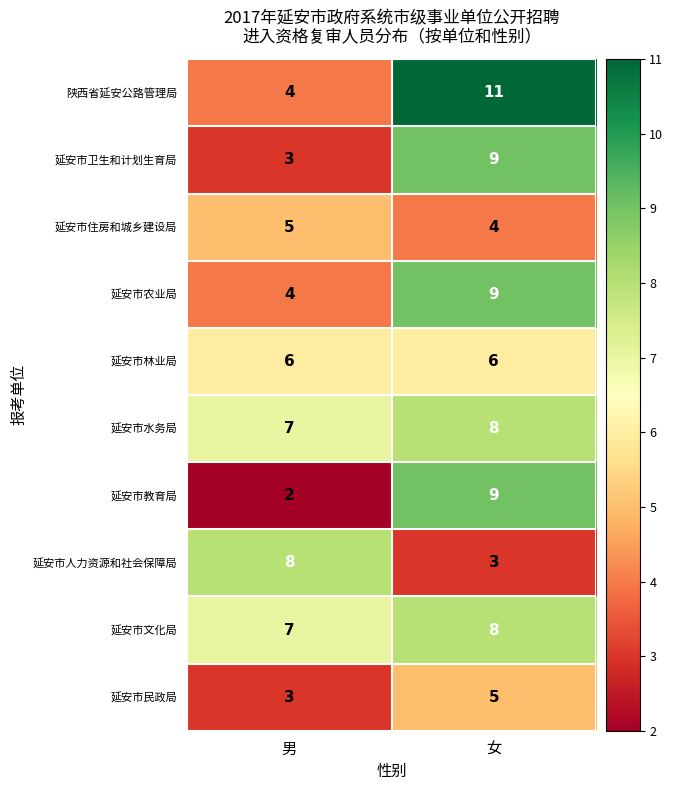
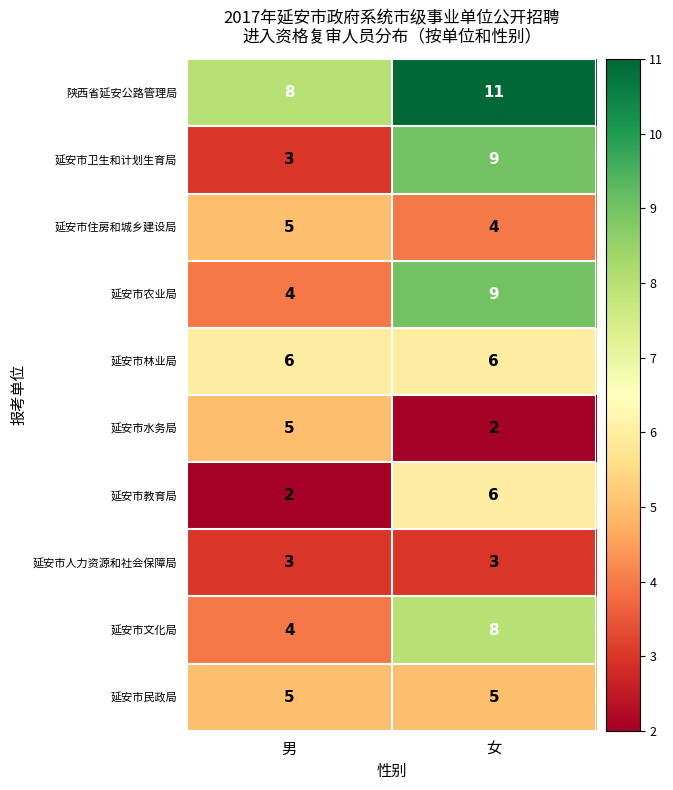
陕西省延安公路管理局, 男: 4 -> 8
延安市水务局, 男: 7 -> 5
延安市水务局, 女: 8 -> 2
延安市教育局, 女: 9 -> 6
延安市人力资源和社会保障局, 男: 8 -> 3
延安市文化局, 男: 7 -> 4
延安市民政局, 男: 3 -> 5
